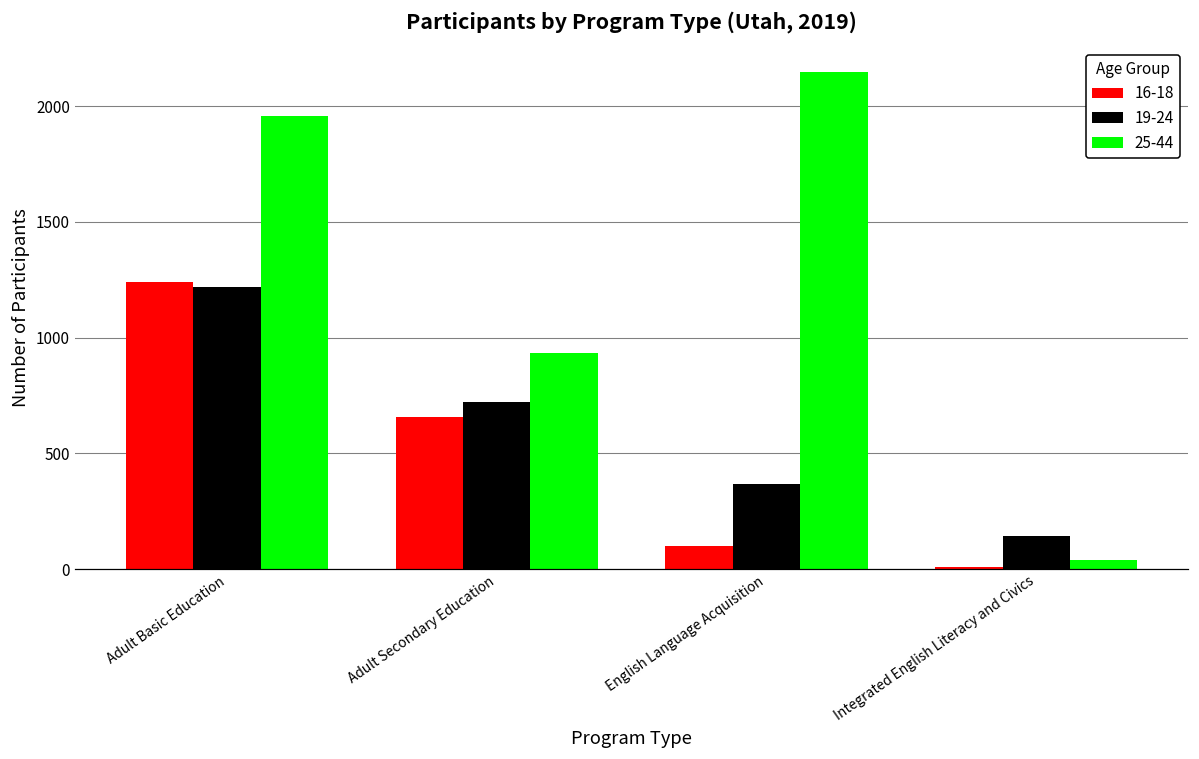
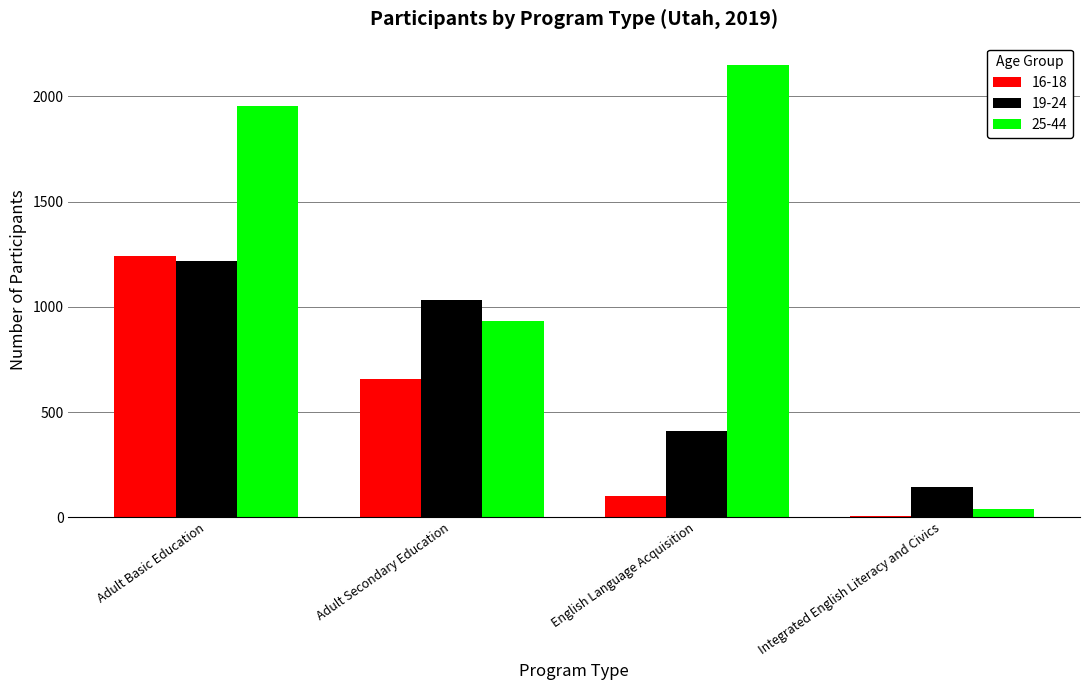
19-24, Adult Secondary Education: 720 -> 1030
19-24, English Language Acquisition: 370 -> 410
